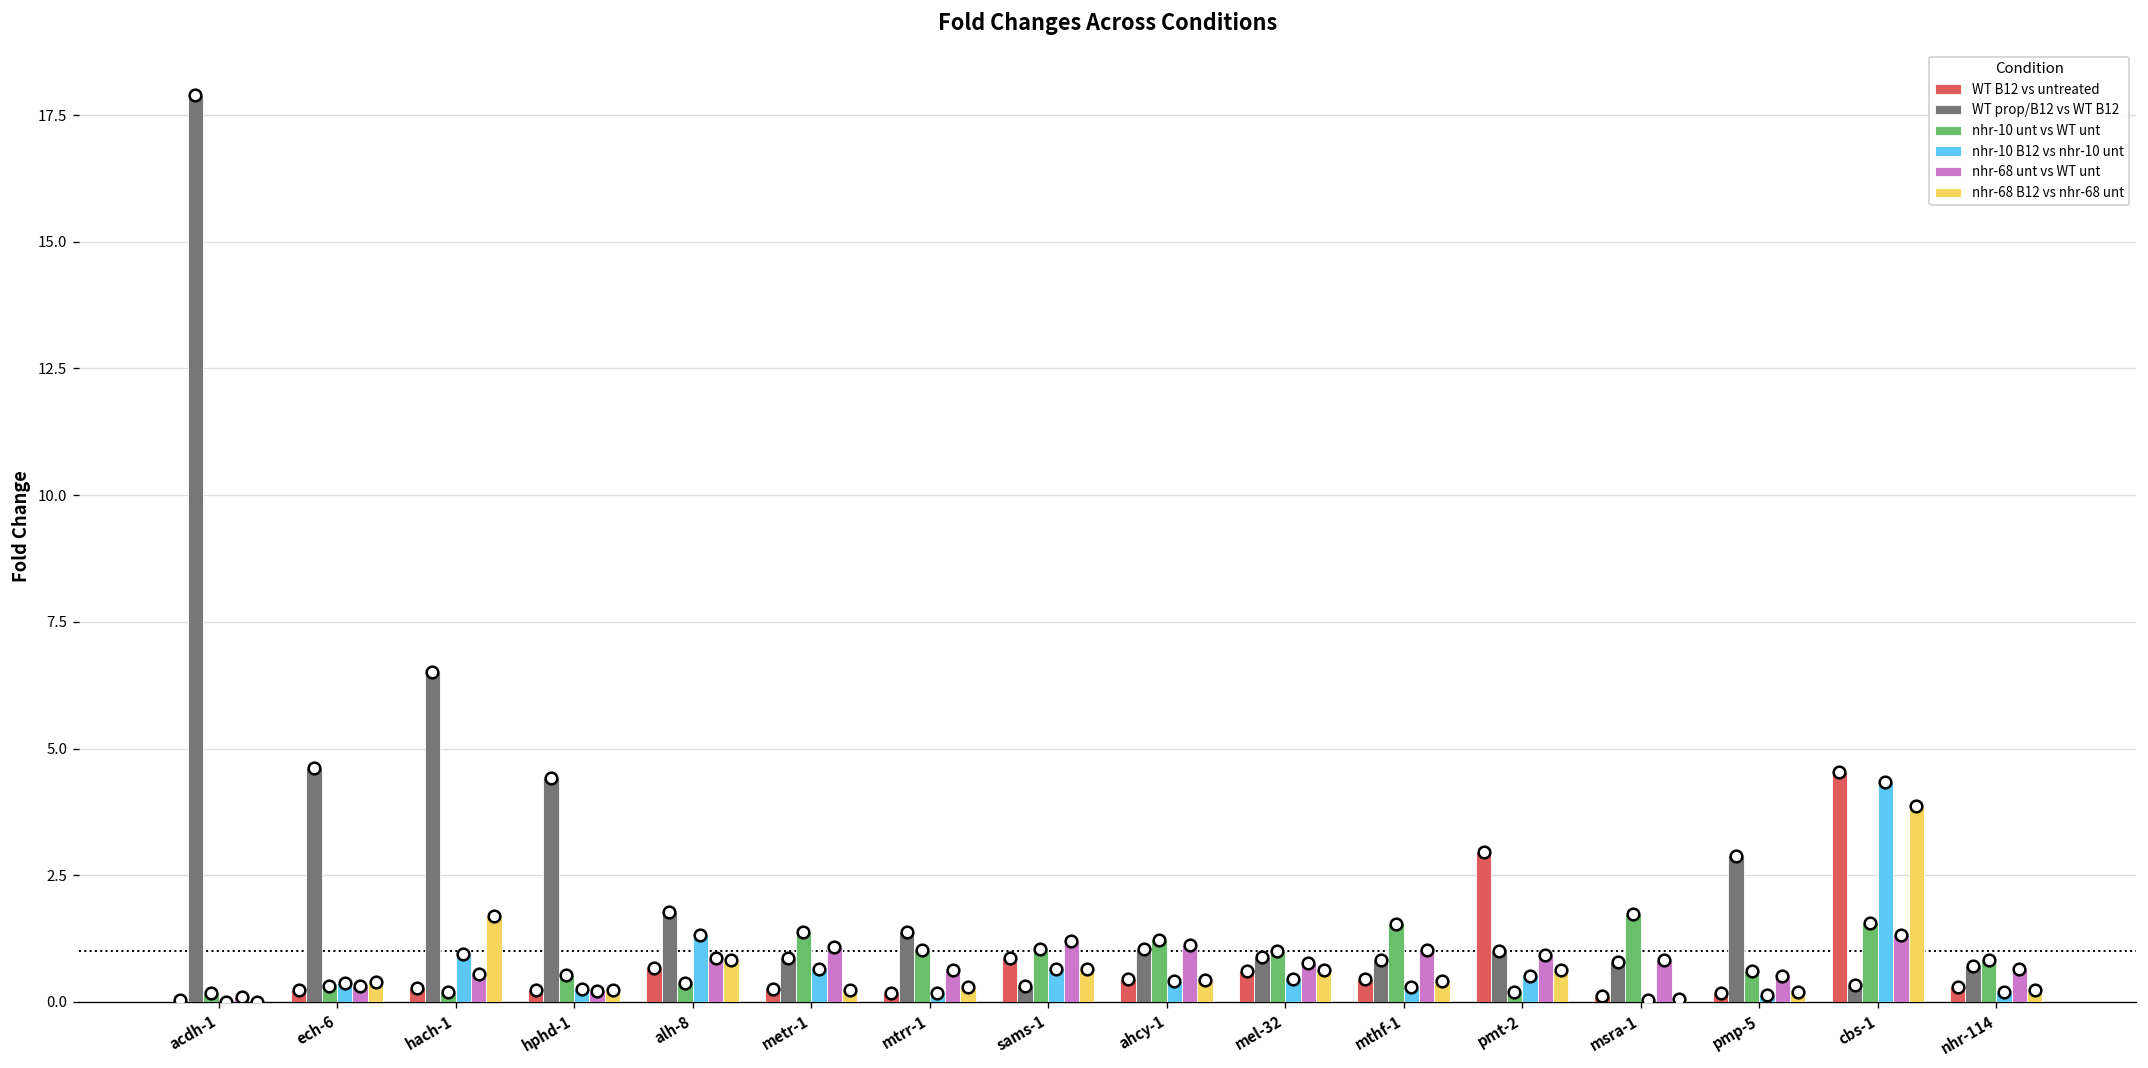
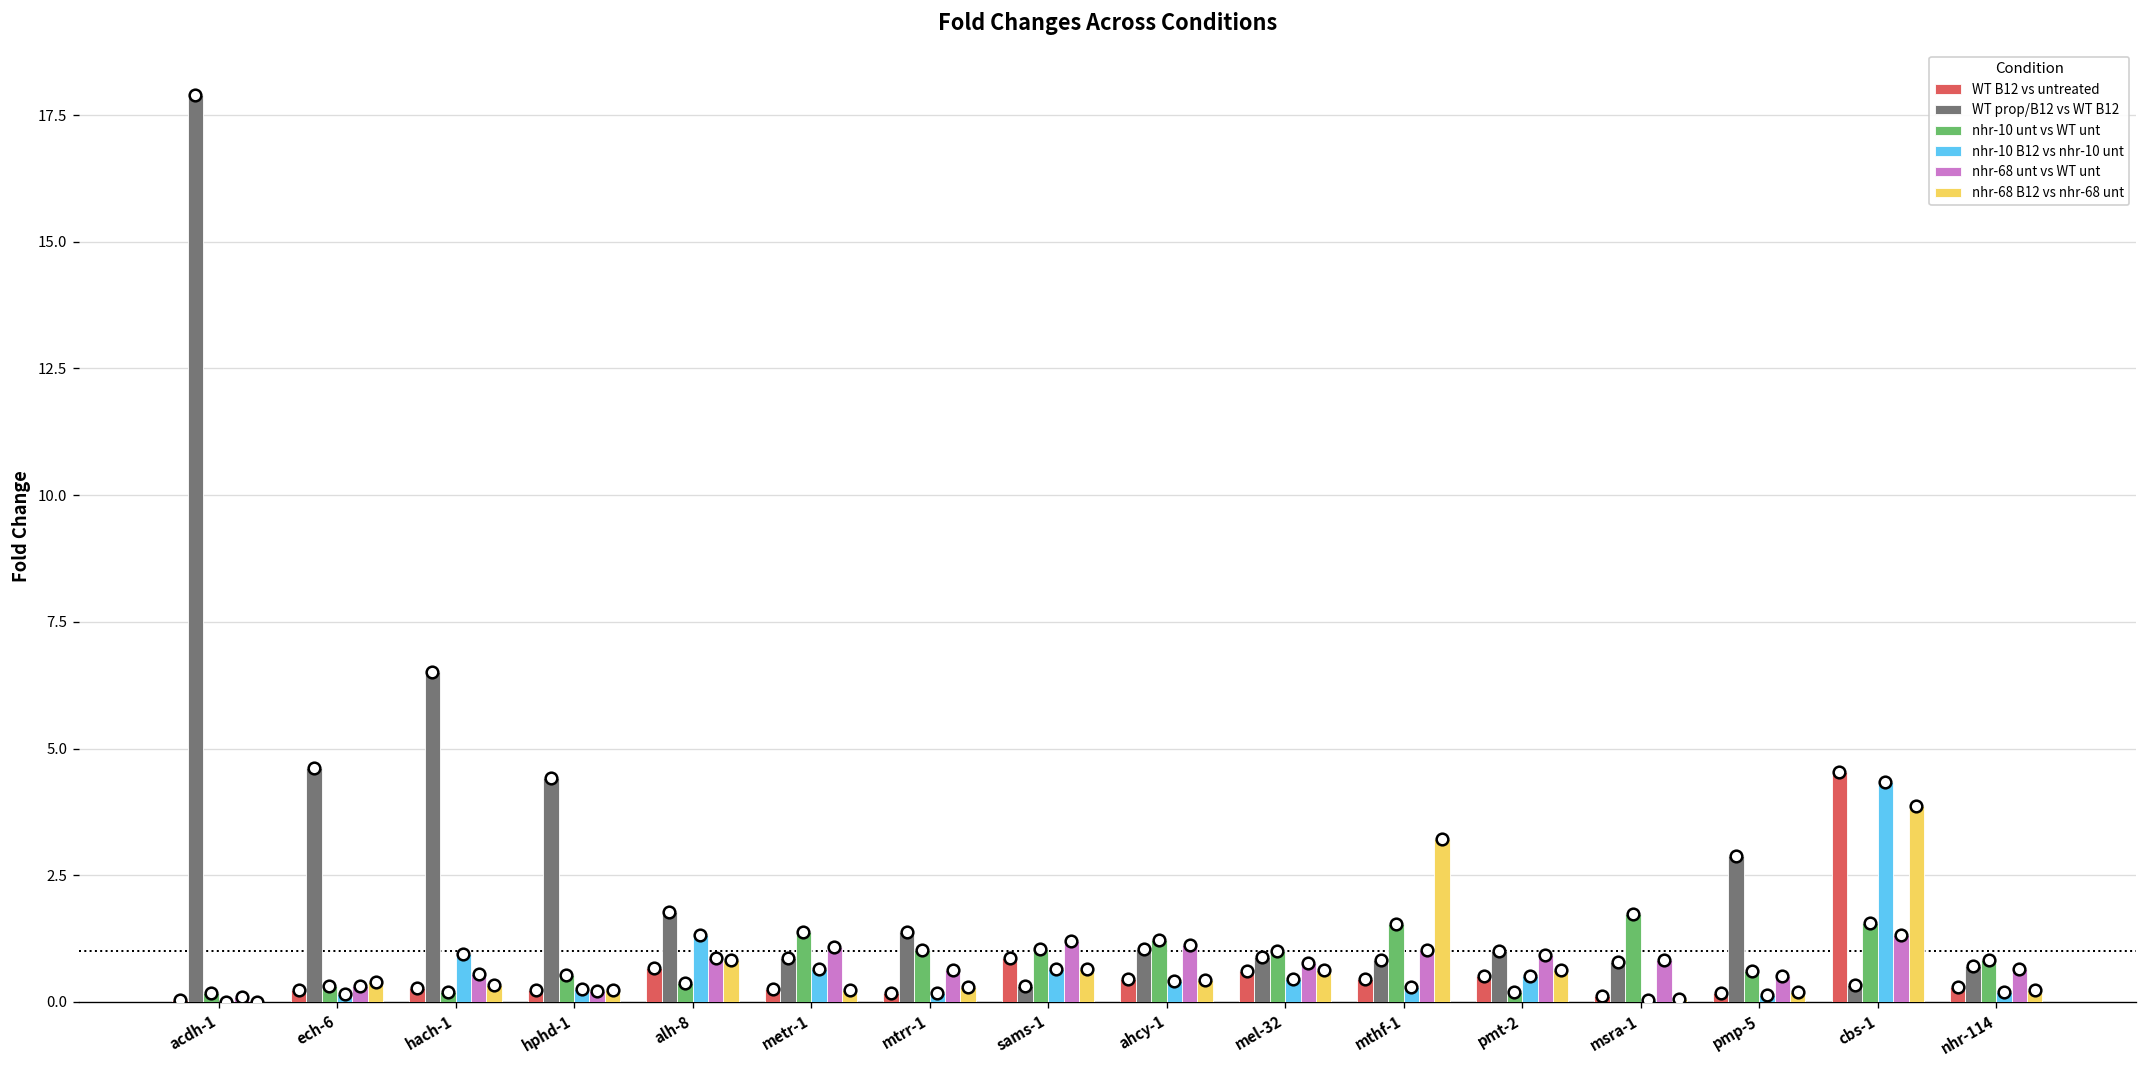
nhr-10 B12 vs nhr-10 unt, ech-6: 0.4 -> 0.2
nhr-68 B12 vs nhr-68 unt, hach-1: 1.7 -> 0.3
nhr-68 B12 vs nhr-68 unt, mthf-1: 0.4 -> 3.2
WT B12 vs untreated, pmt-2: 3.0 -> 0.5
